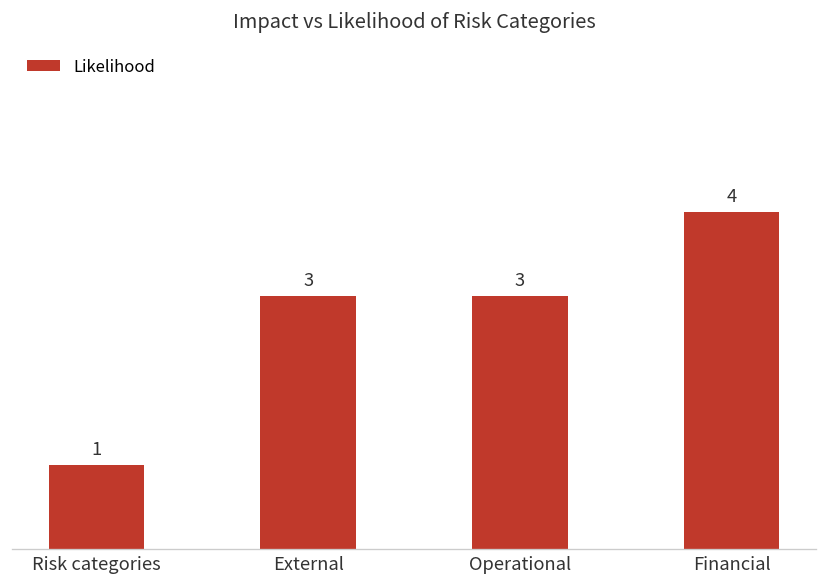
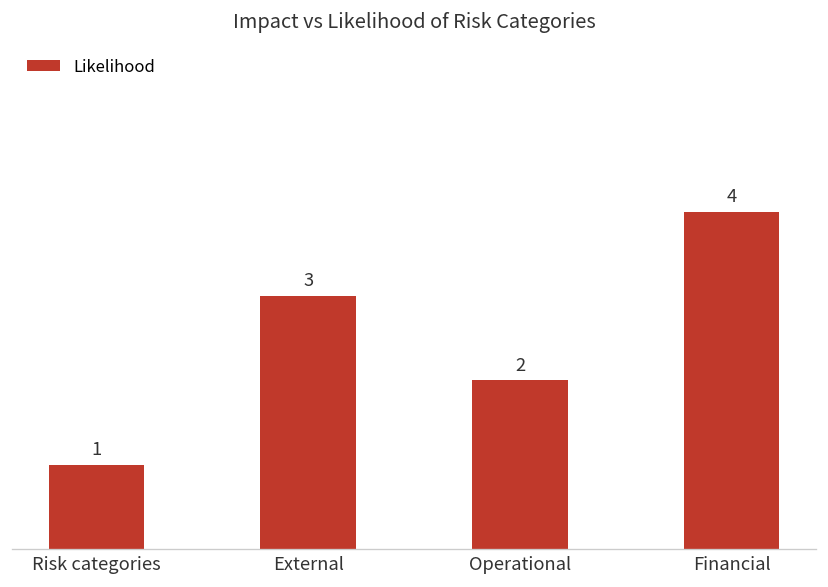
Operational: 3 -> 2
